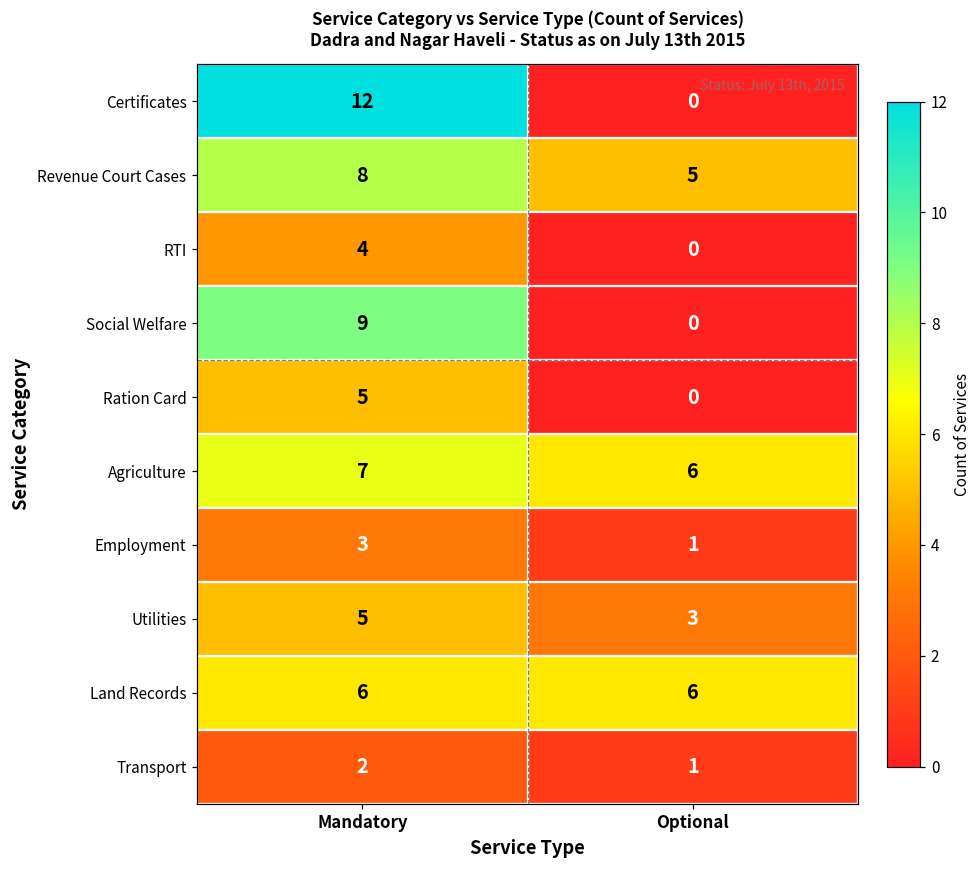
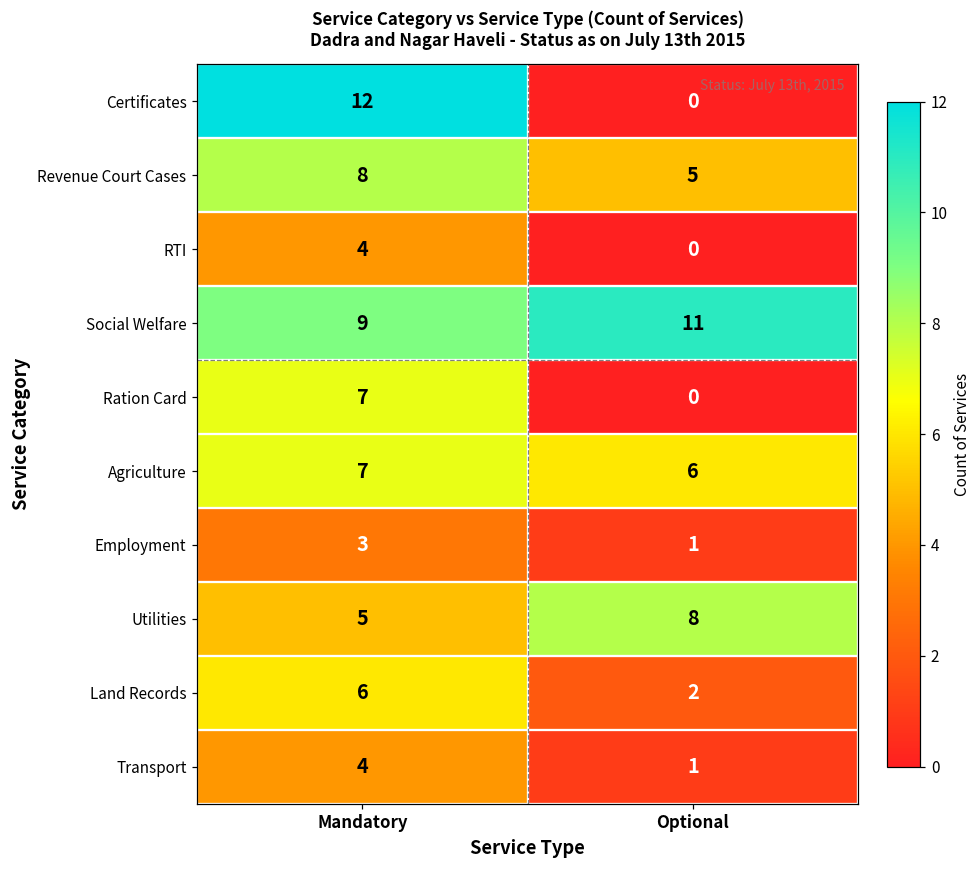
Social Welfare, Optional: 0 -> 11
Ration Card, Mandatory: 5 -> 7
Utilities, Optional: 3 -> 8
Land Records, Optional: 6 -> 2
Transport, Mandatory: 2 -> 4
